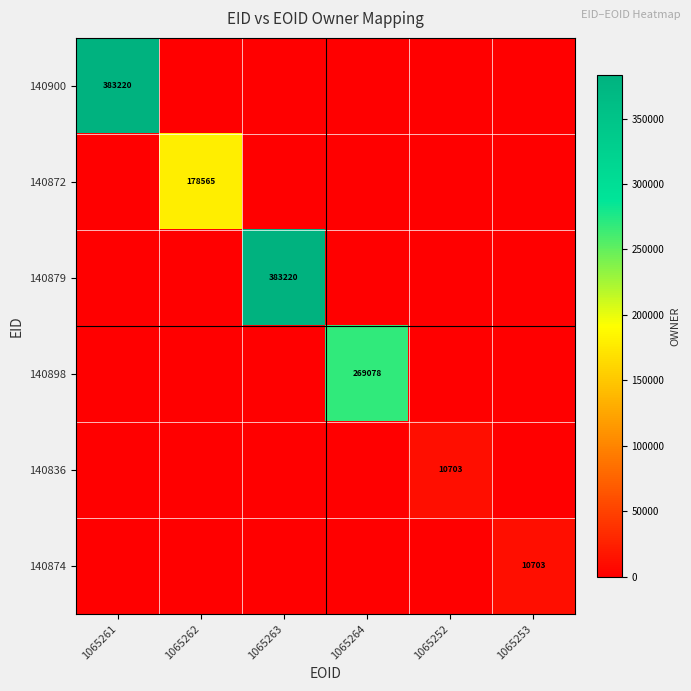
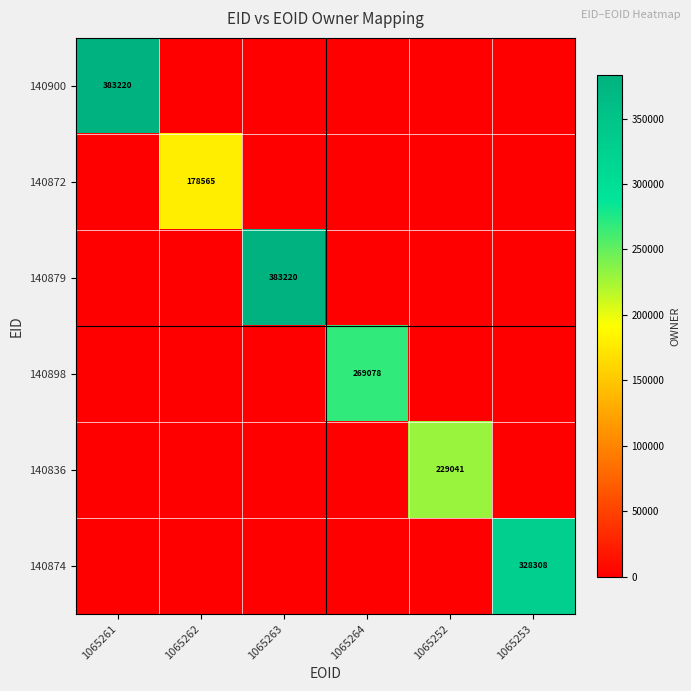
140836, 1065252: 10703 -> 229041
140874, 1065253: 10703 -> 328308
